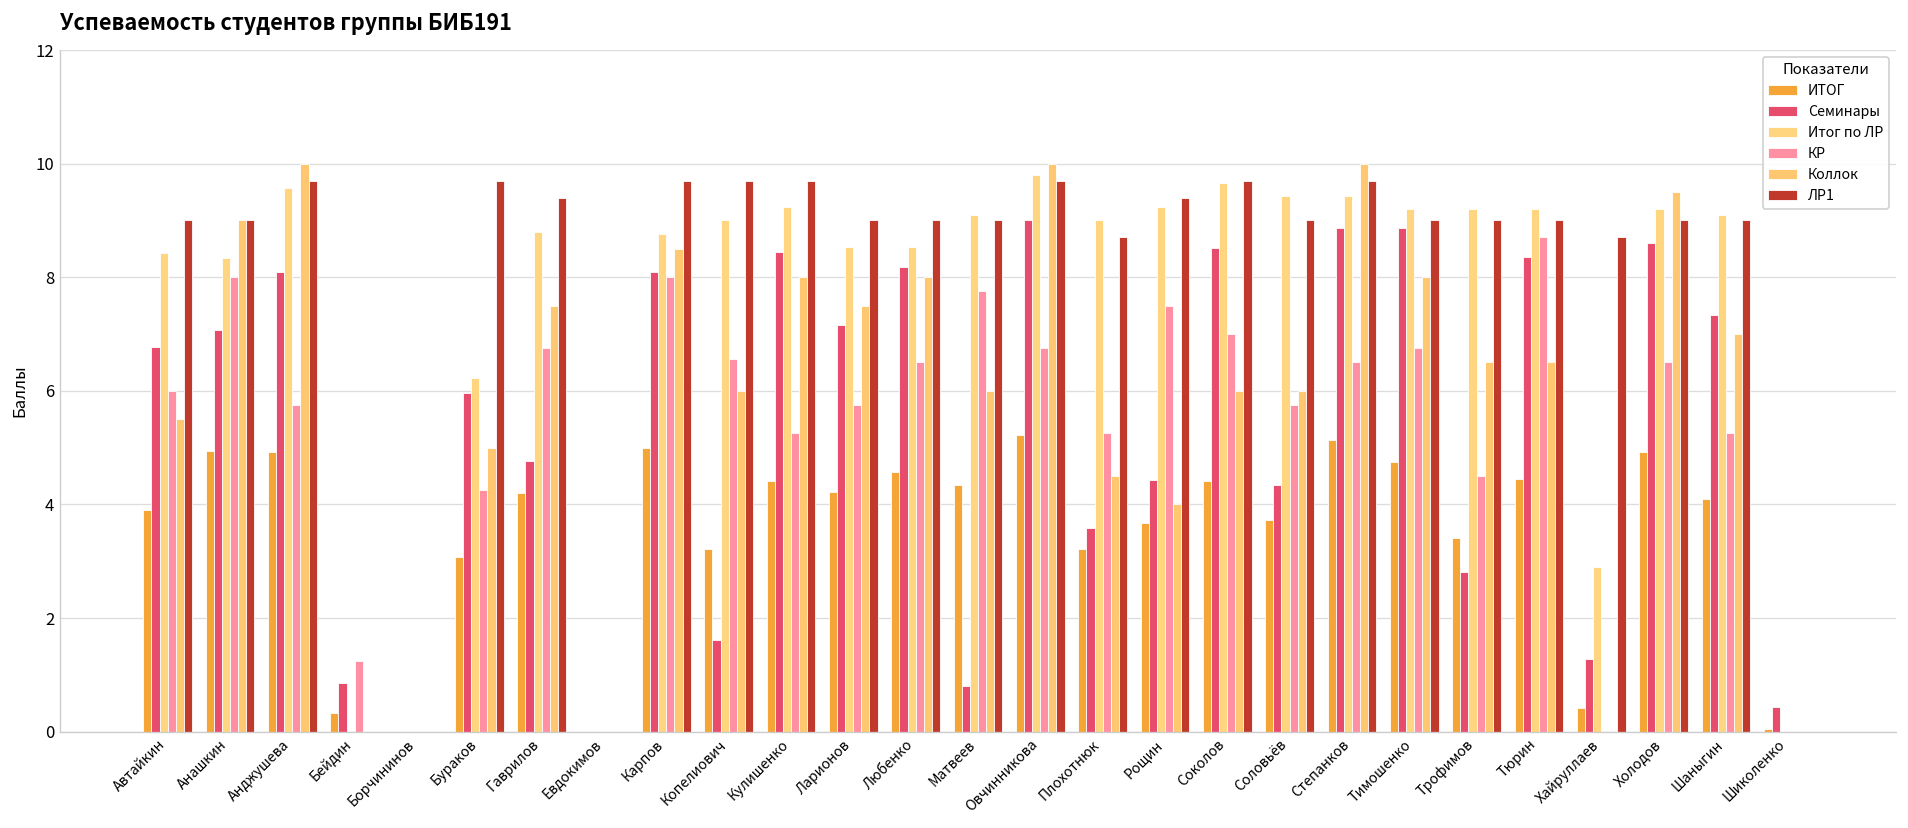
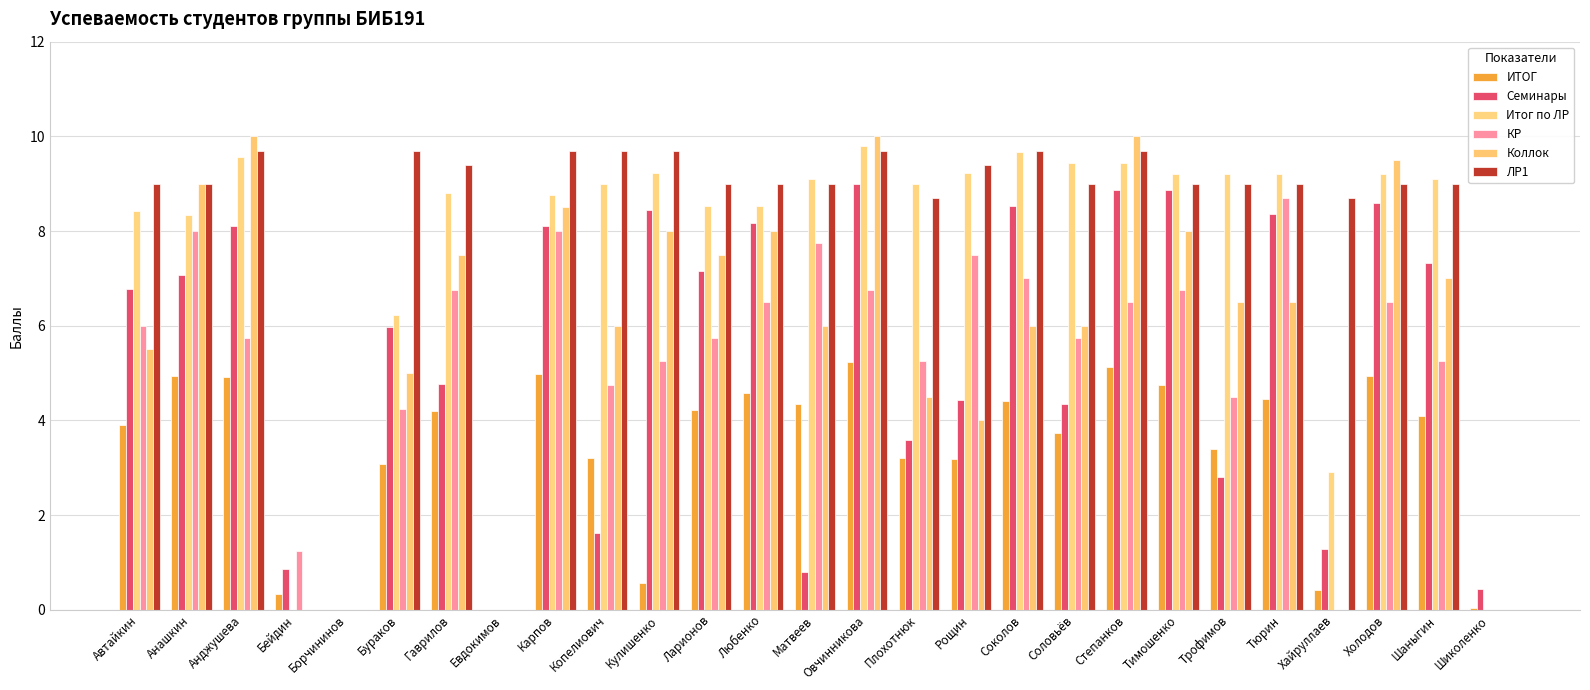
КР, Копелиович: 6.6 -> 4.8
ИТОГ, Кулишенко: 4.4 -> 0.6
ИТОГ, Рощин: 3.7 -> 3.2
